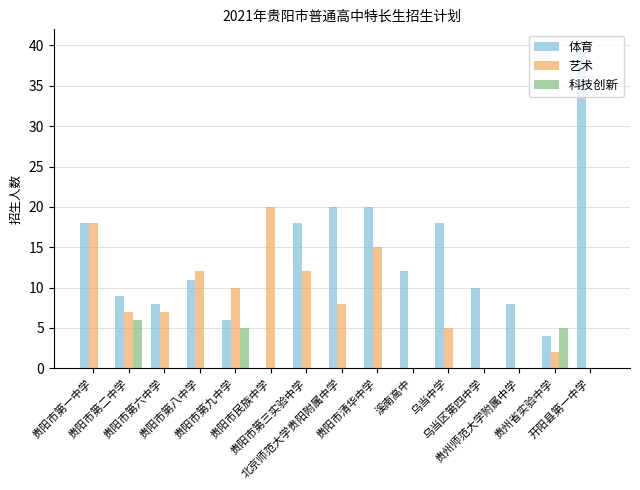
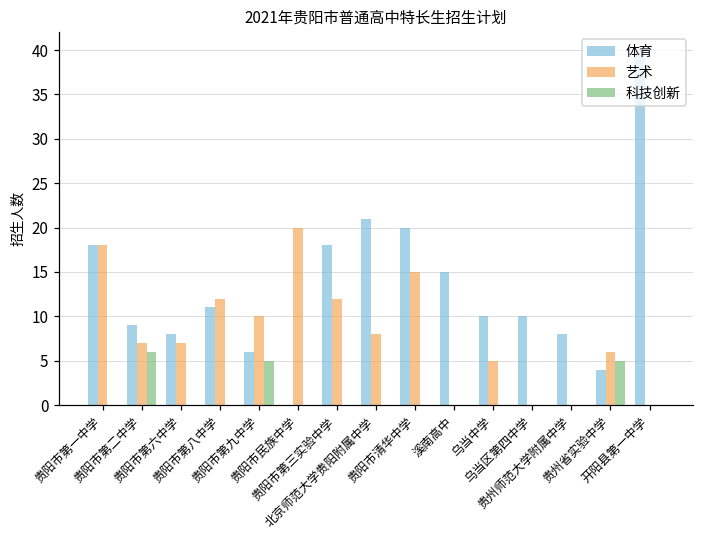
体育, 北京师范大学贵阳附属中学: 20 -> 21
体育, 溪南高中: 12 -> 15
体育, 乌当中学: 18 -> 10
艺术, 贵州省实验中学: 2 -> 6
